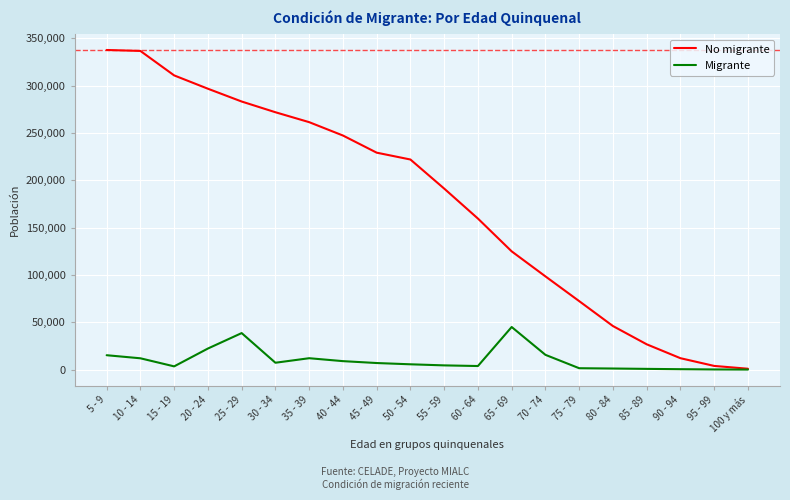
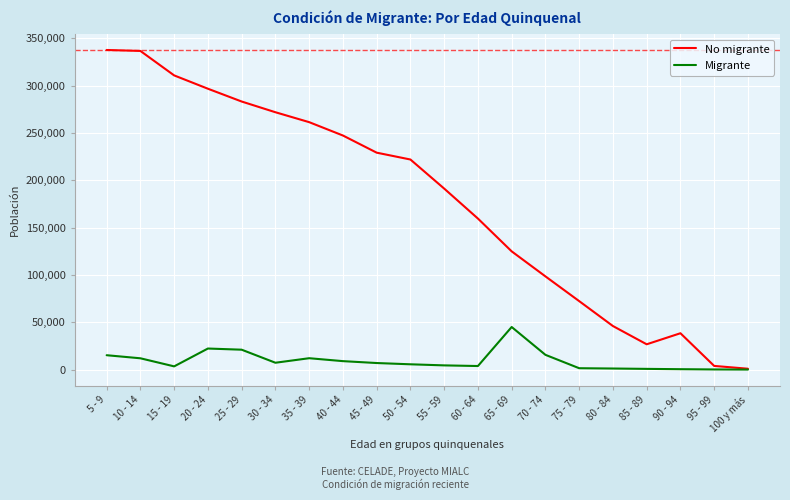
Migrante, 25 - 29: 40,000 -> 20,000
No migrante, 90 - 94: 10,000 -> 40,000
